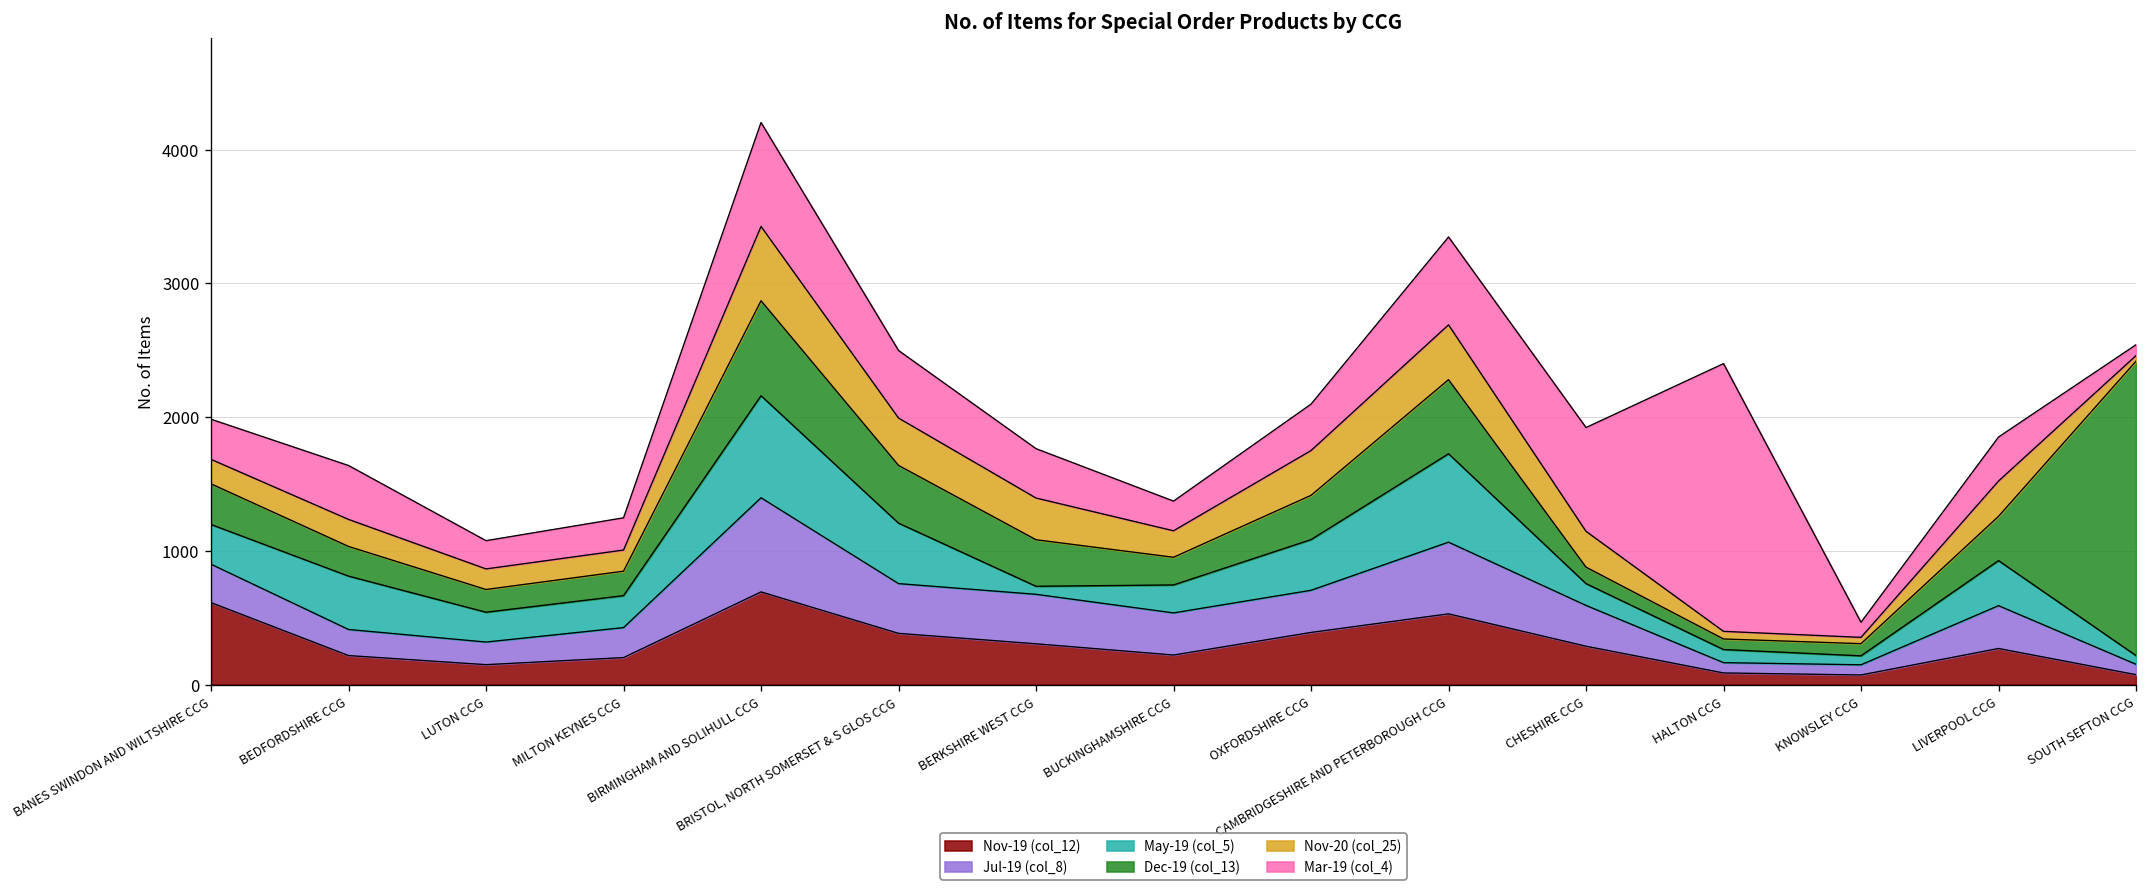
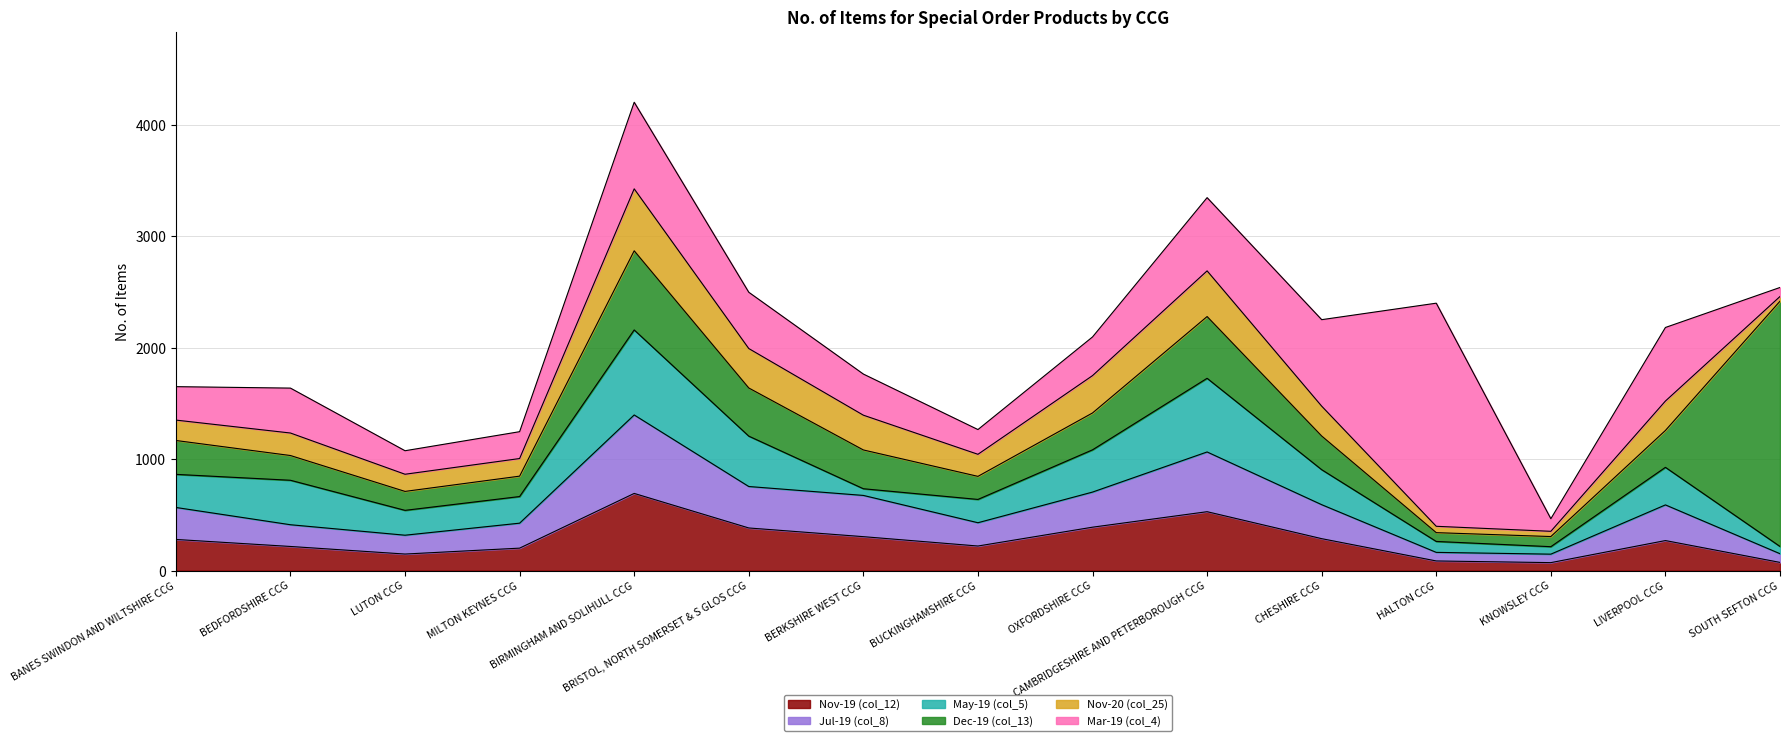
Nov-19 (col_12), BANES SWINDON AND WILTSHIRE CCG: 610 -> 280
Jul-19 (col_8), BUCKINGHAMSHIRE CCG: 320 -> 210
May-19 (col_5), CHESHIRE CCG: 160 -> 310
Dec-19 (col_13), CHESHIRE CCG: 120 -> 300
Mar-19 (col_4), LIVERPOOL CCG: 330 -> 660
